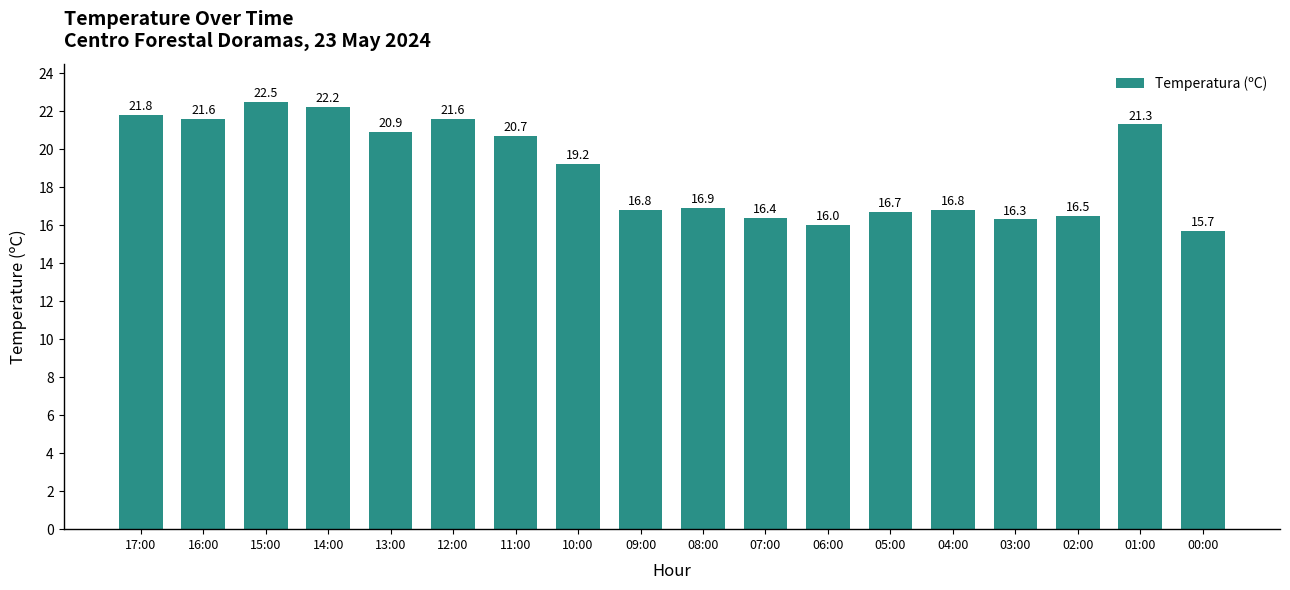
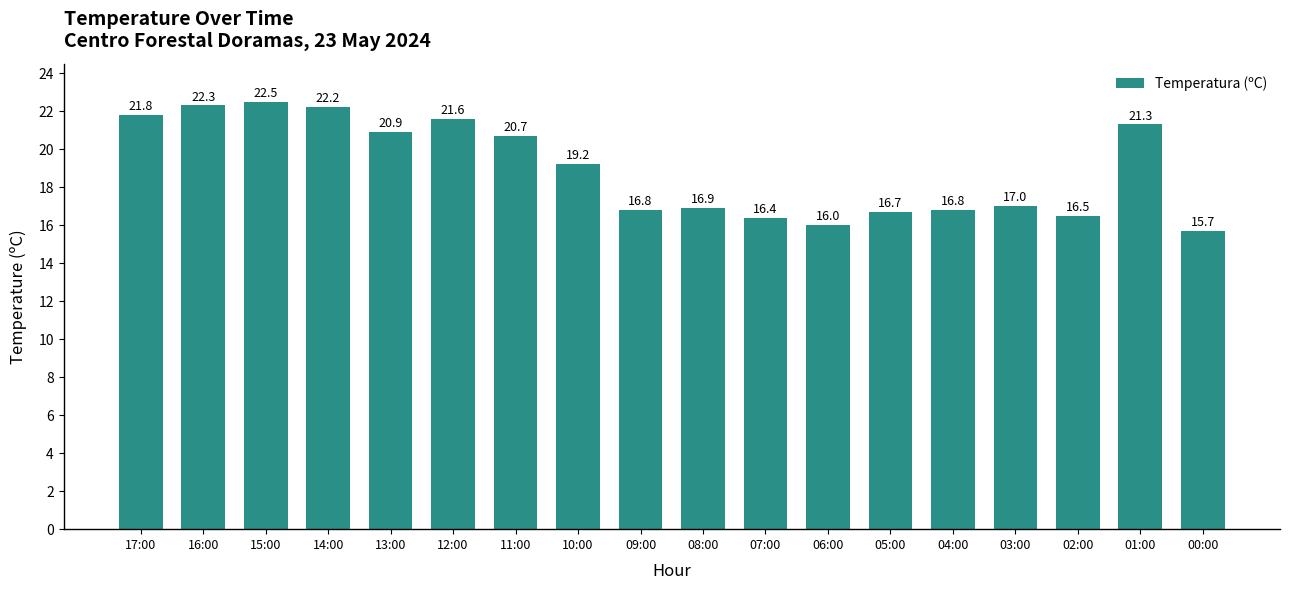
16:00: 21.6 -> 22.3
03:00: 16.3 -> 17.0
